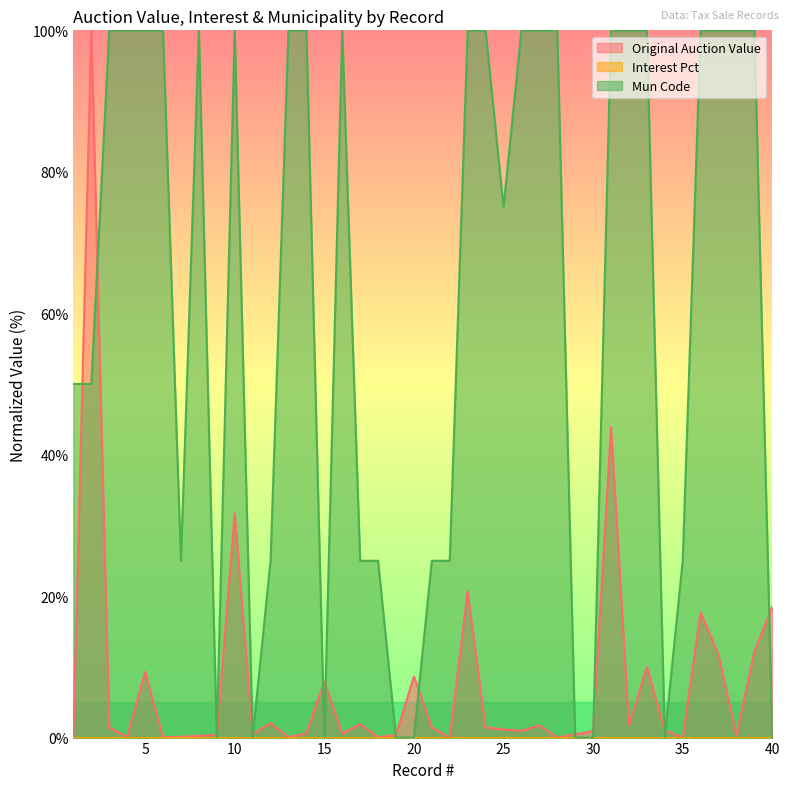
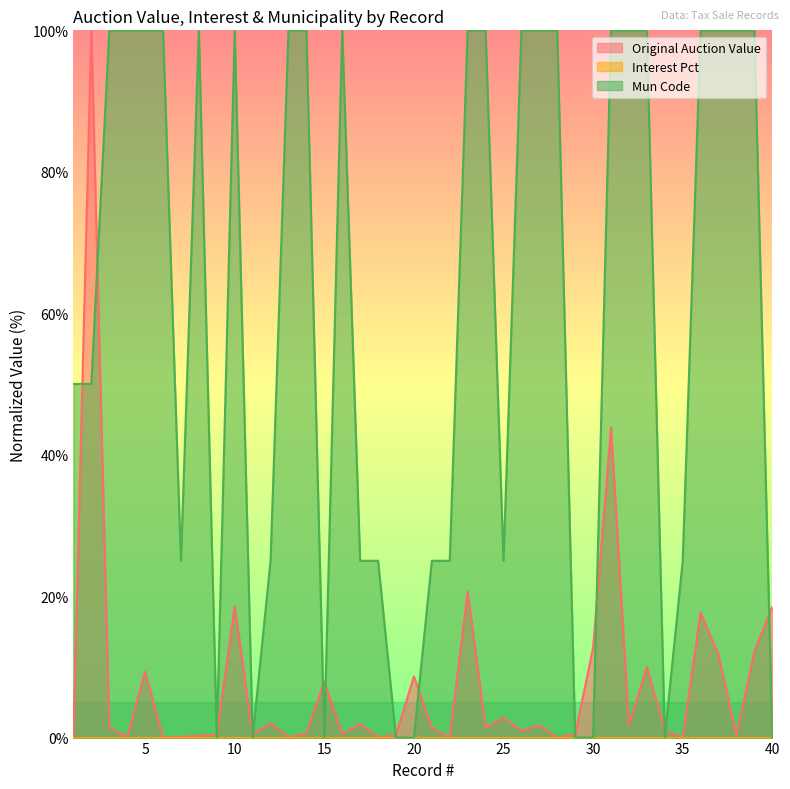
Original Auction Value, 10: 32% -> 19%
Original Auction Value, 25: 1% -> 3%
Mun Code, 25: 75% -> 25%
Original Auction Value, 30: 1% -> 13%
